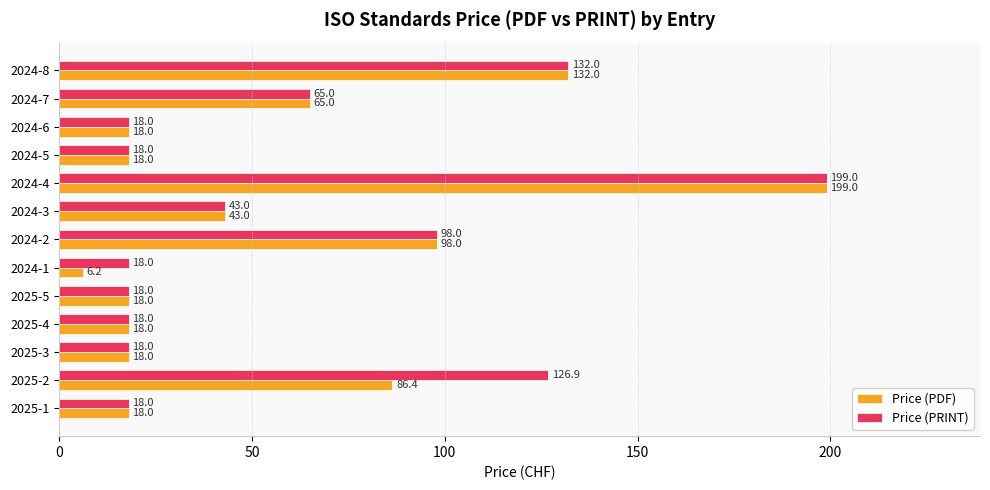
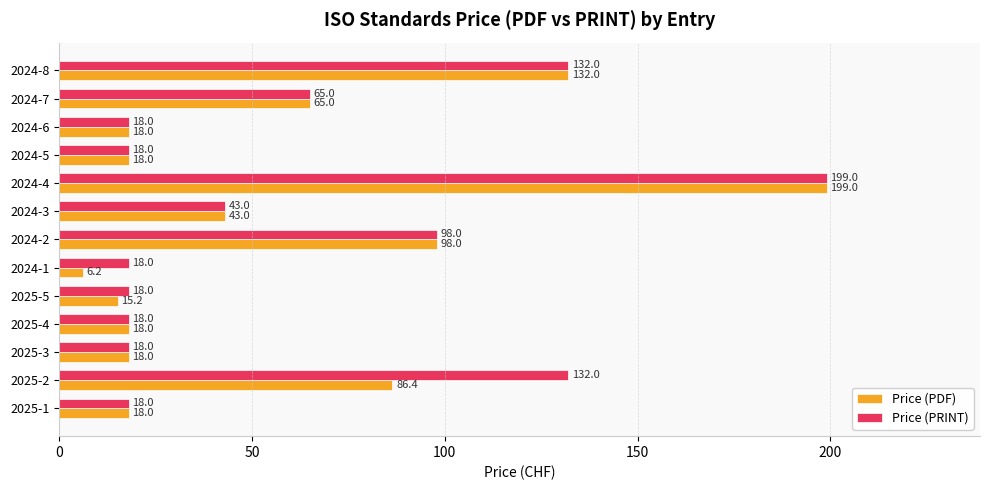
Price (PDF), 2025-5: 18.0 -> 15.2
Price (PRINT), 2025-2: 126.9 -> 132.0
